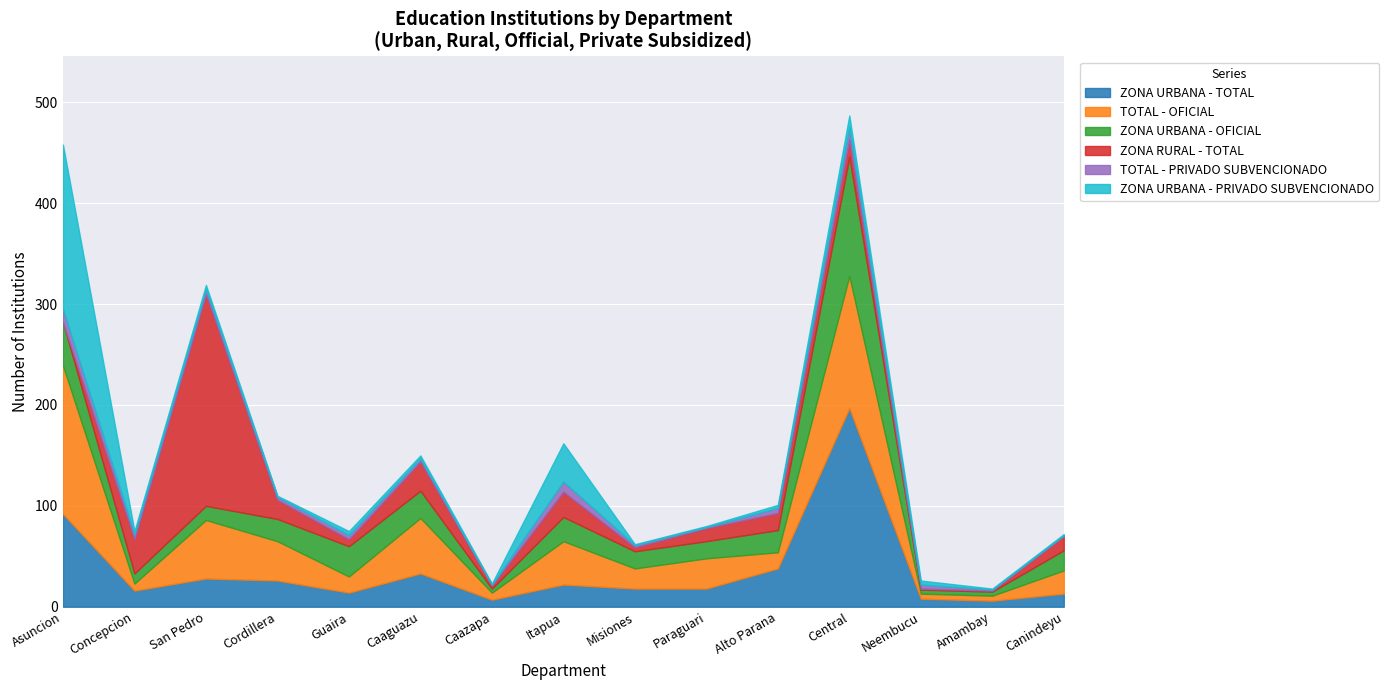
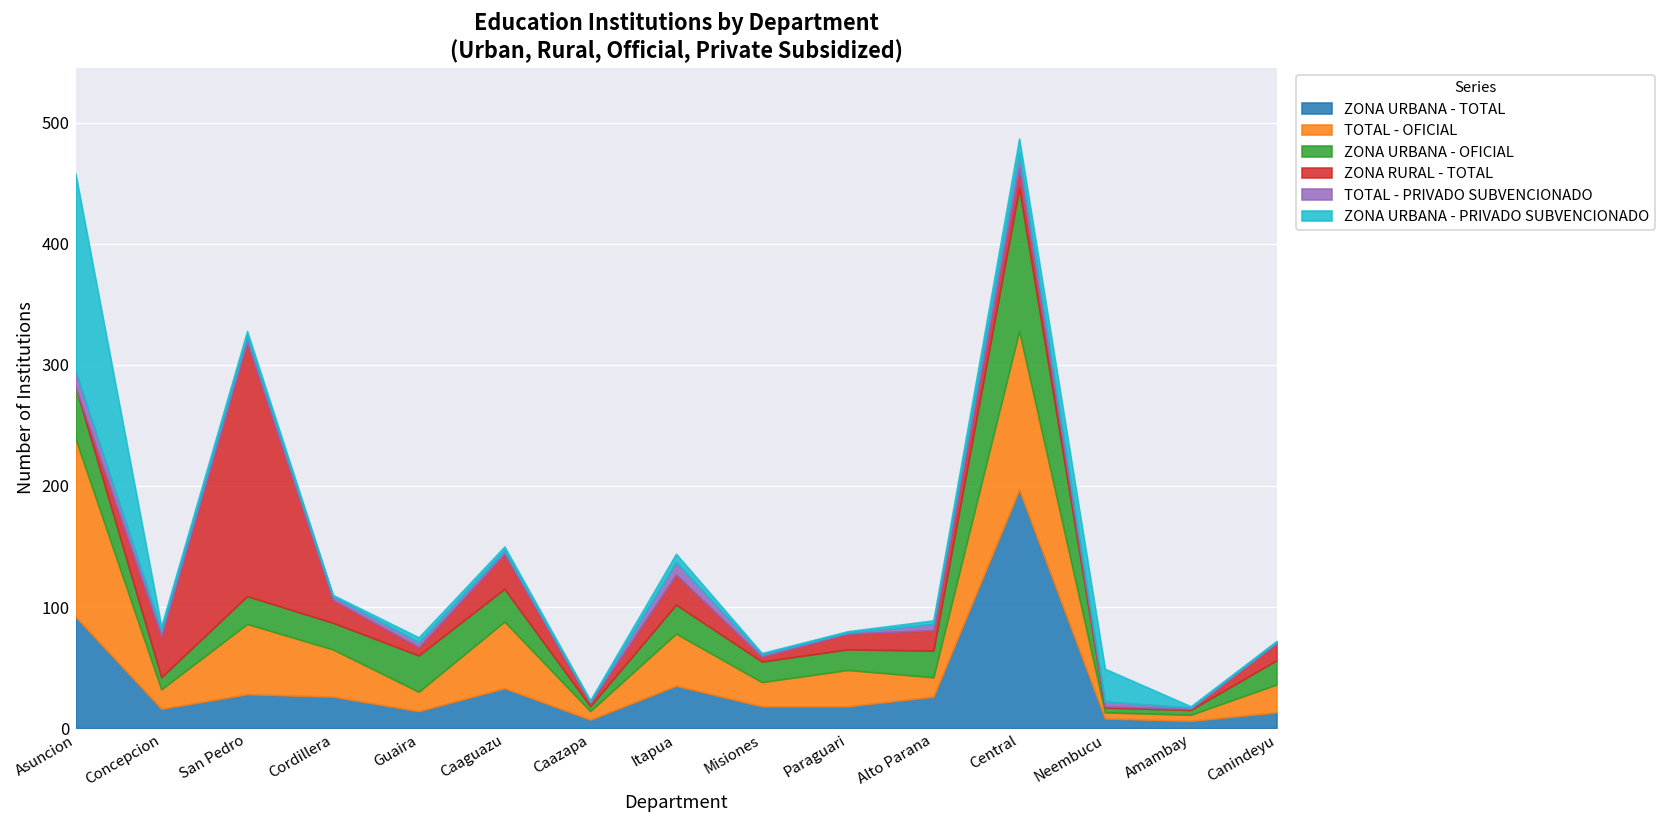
TOTAL - OFICIAL, Concepcion: 7 -> 16
ZONA URBANA - OFICIAL, San Pedro: 14 -> 23
ZONA URBANA - TOTAL, Itapua: 22 -> 35
ZONA URBANA - PRIVADO SUBVENCIONADO, Itapua: 38 -> 7
ZONA URBANA - TOTAL, Alto Parana: 38 -> 26
ZONA URBANA - PRIVADO SUBVENCIONADO, Neembucu: 4 -> 27
